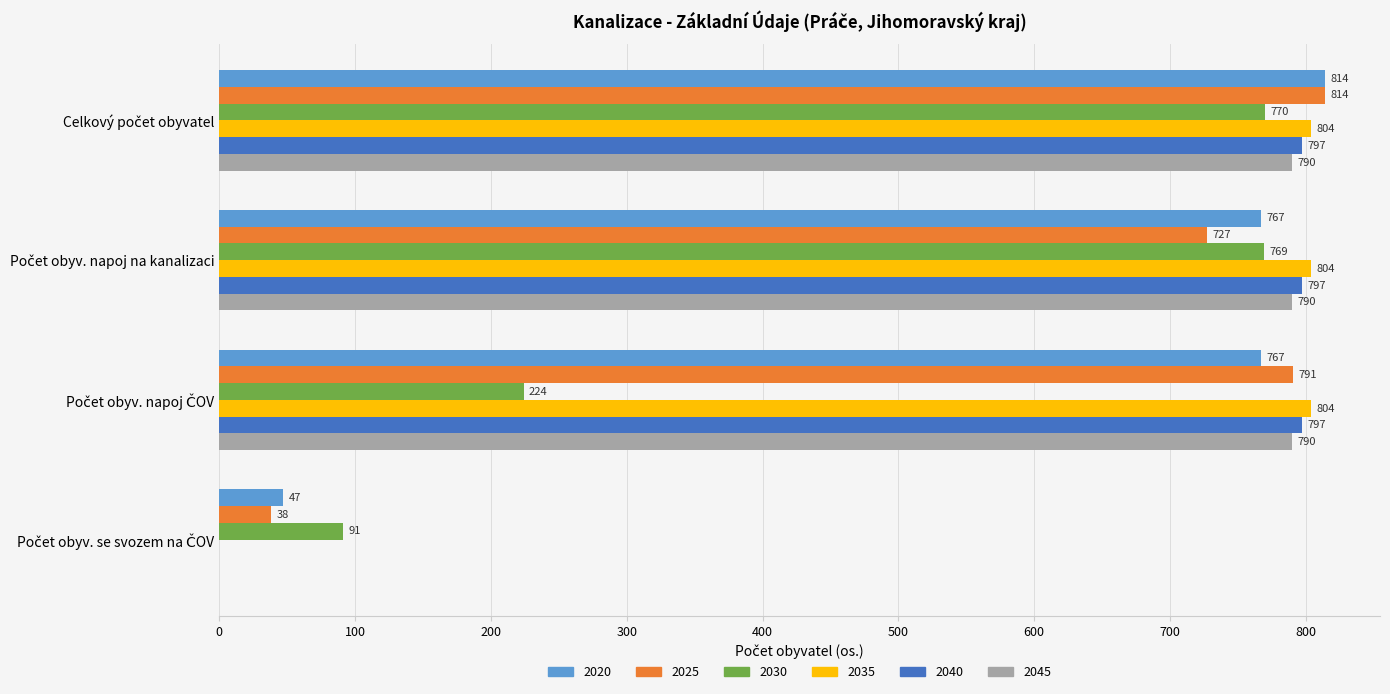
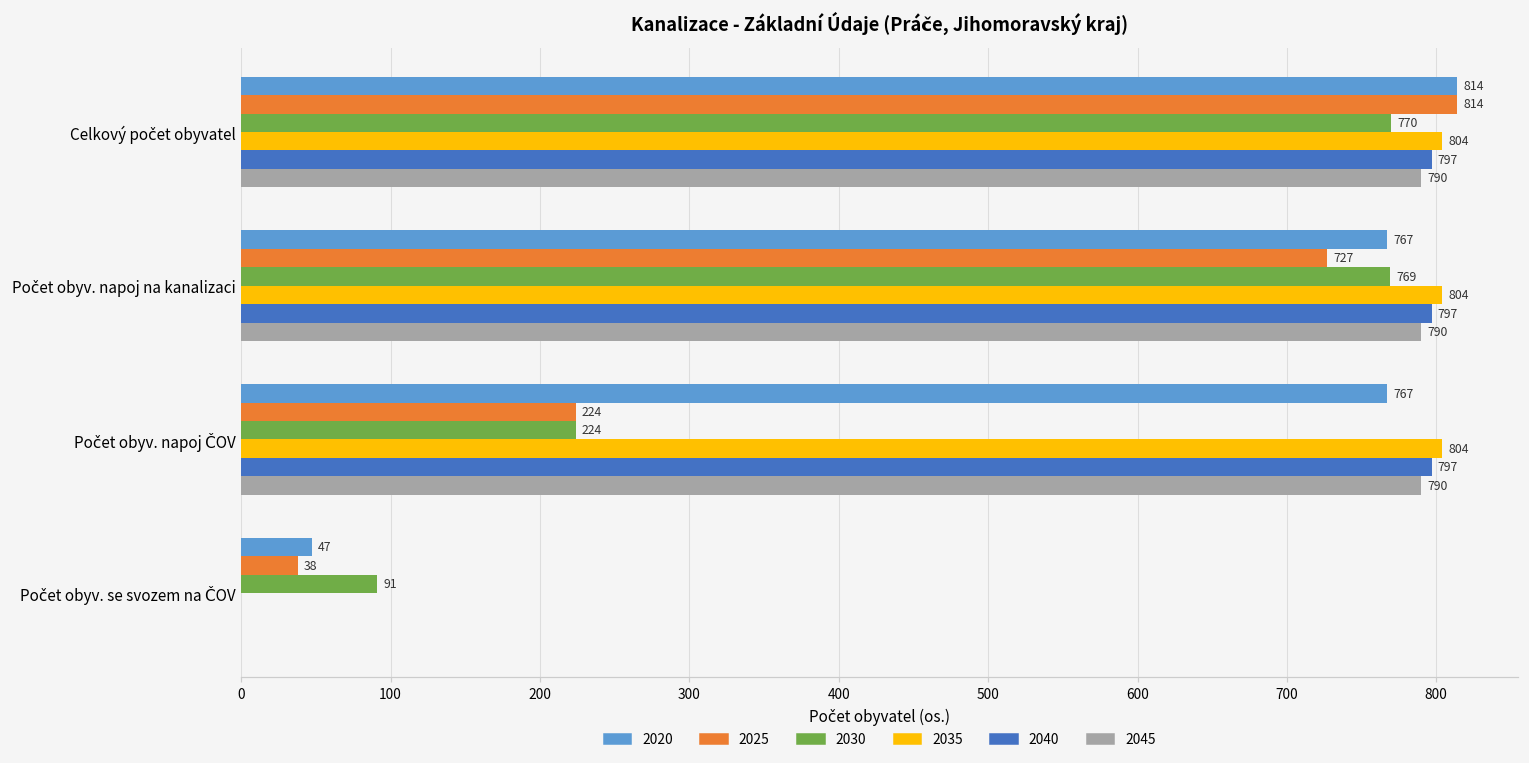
2025, Počet obyv. napoj ČOV: 791 -> 224
